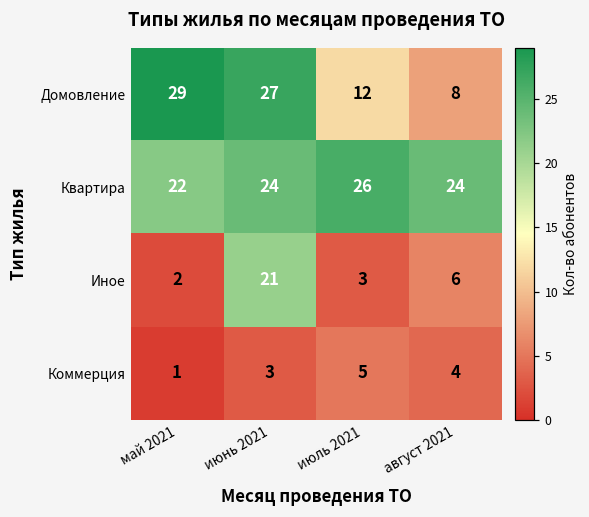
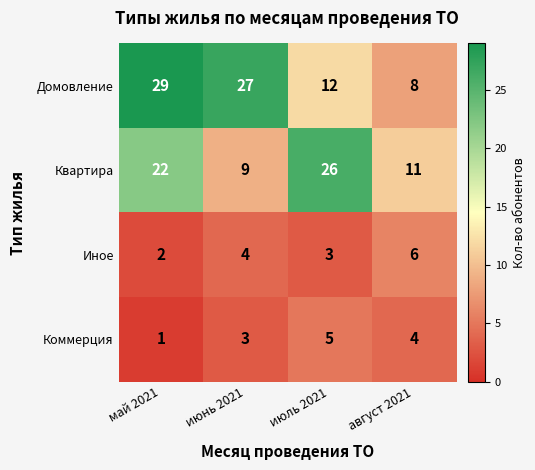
Квартира, июнь 2021: 24 -> 9
Квартира, август 2021: 24 -> 11
Иное, июнь 2021: 21 -> 4
